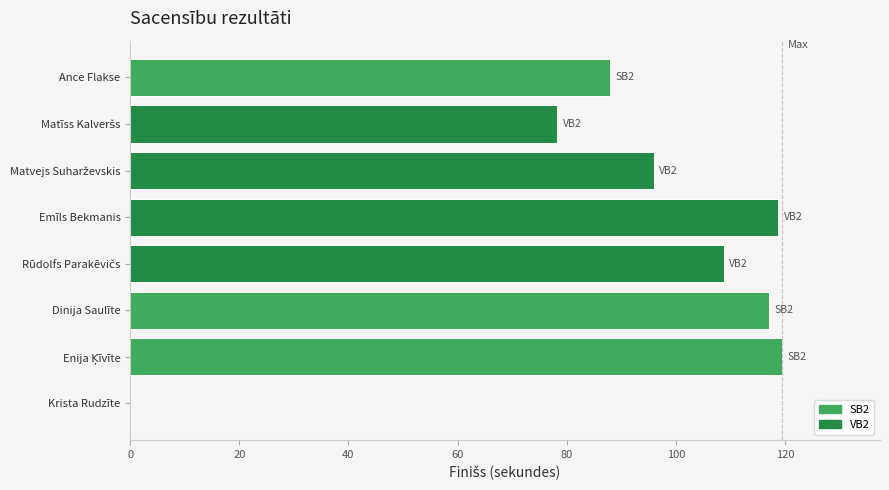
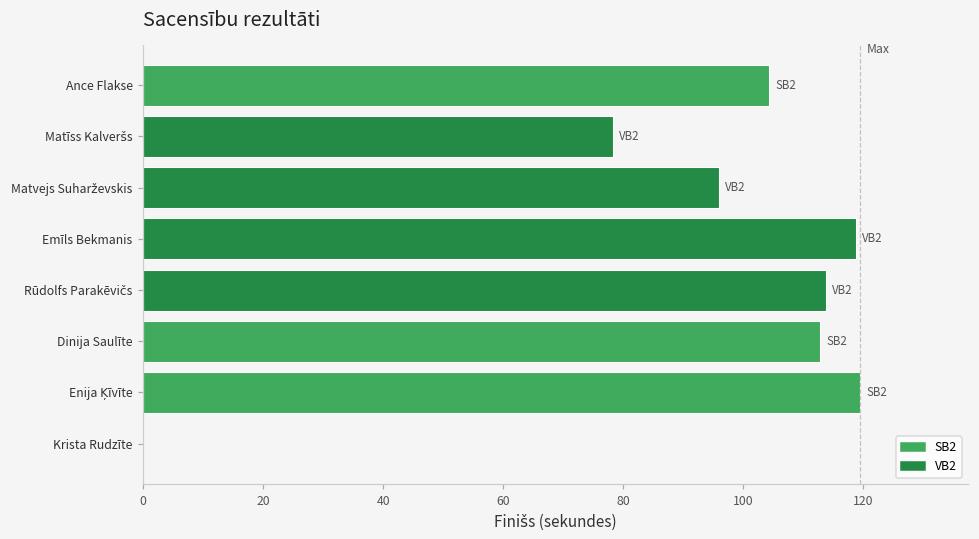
Ance Flakse: 88 -> 104
Rūdolfs Parakēvičs: 109 -> 114
Dinija Saulīte: 117 -> 113
